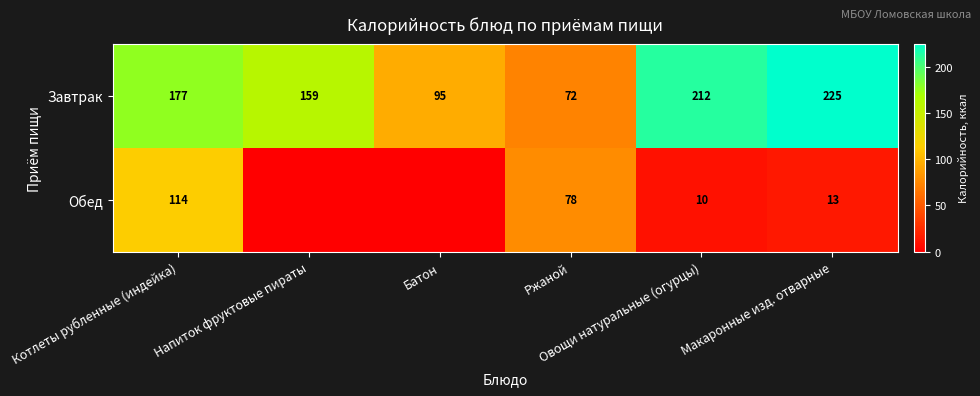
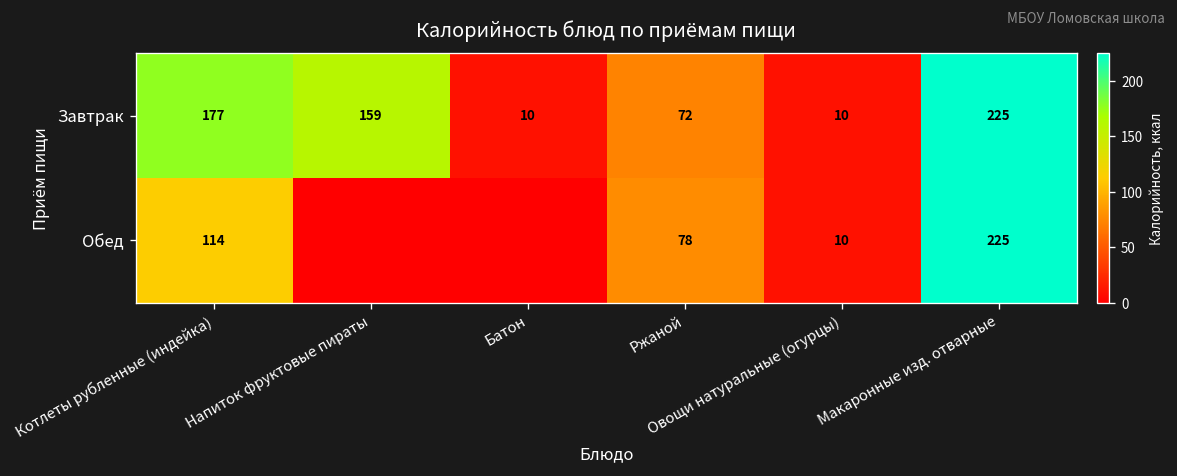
Завтрак, Батон: 95 -> 10
Завтрак, Овощи натуральные (огурцы): 212 -> 10
Обед, Макаронные изд. отварные: 13 -> 225
